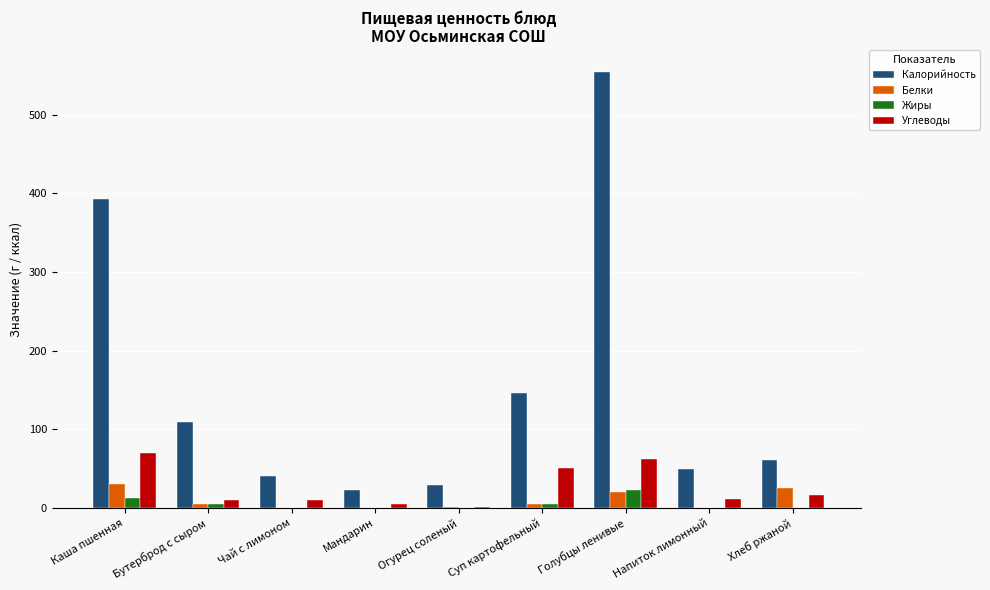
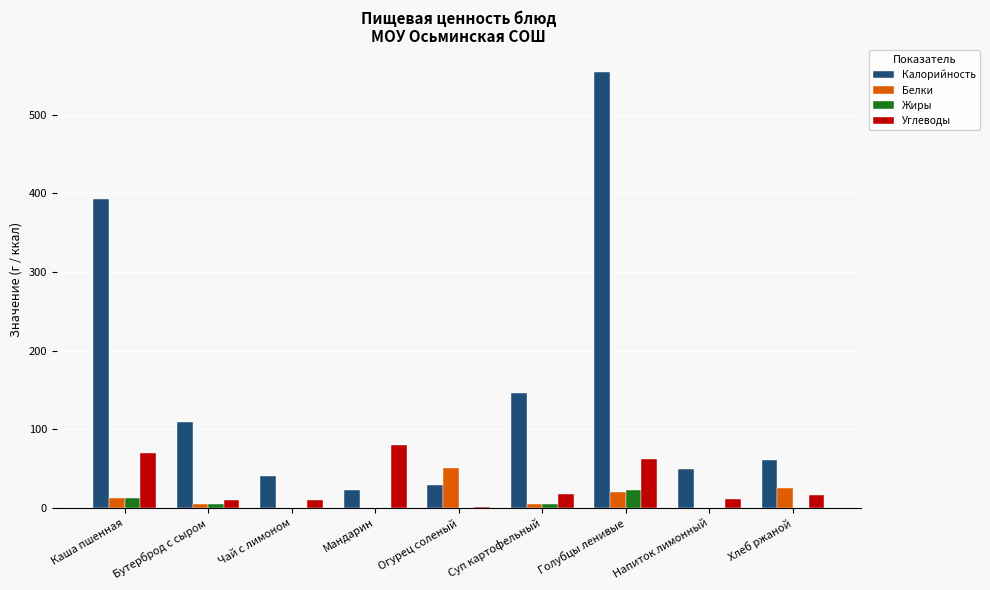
Белки, Каша пшенная: 30 -> 10
Углеводы, Мандарин: 0 -> 80
Белки, Огурец соленый: 0 -> 50
Углеводы, Суп картофельный: 50 -> 20
